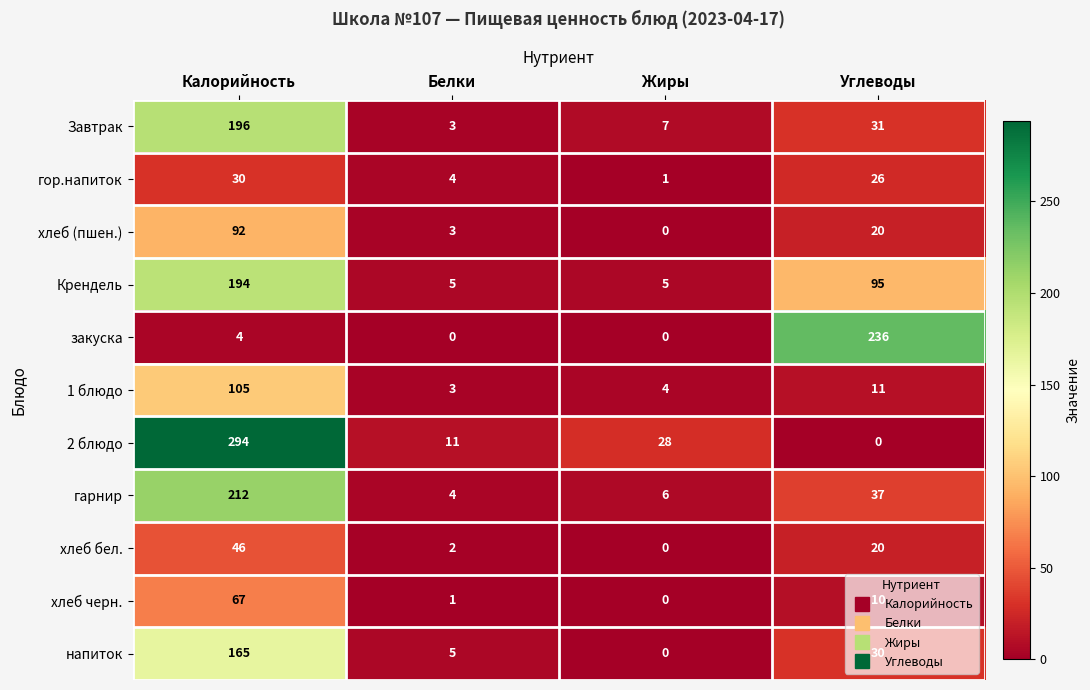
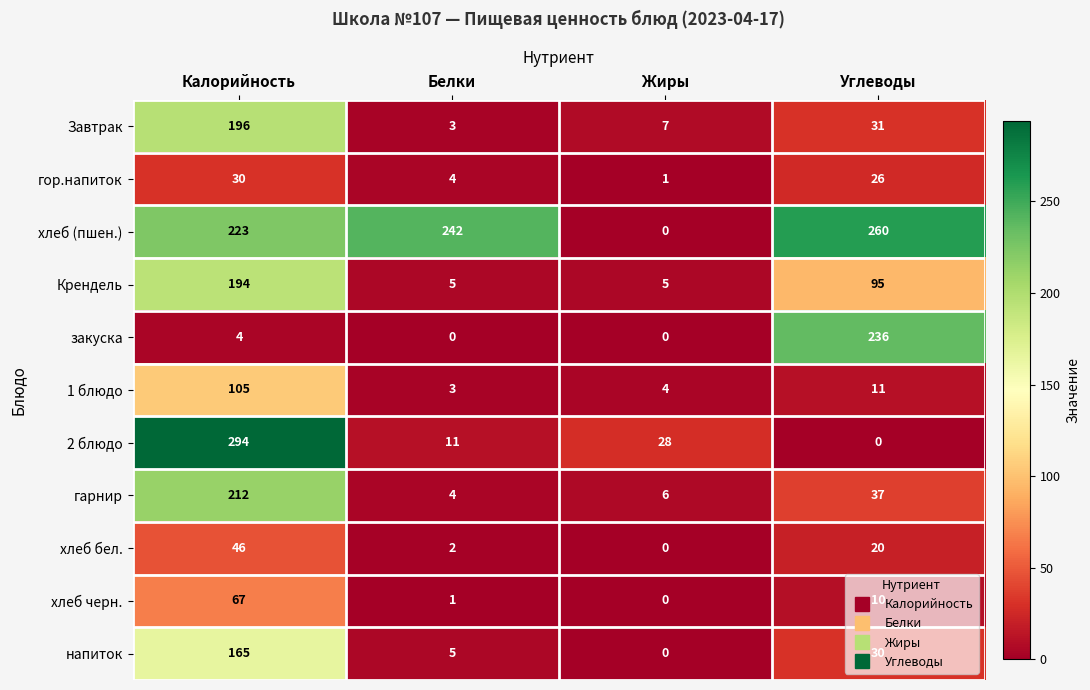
хлеб (пшен.), Калорийность: 92 -> 223
хлеб (пшен.), Белки: 3 -> 242
хлеб (пшен.), Углеводы: 20 -> 260
